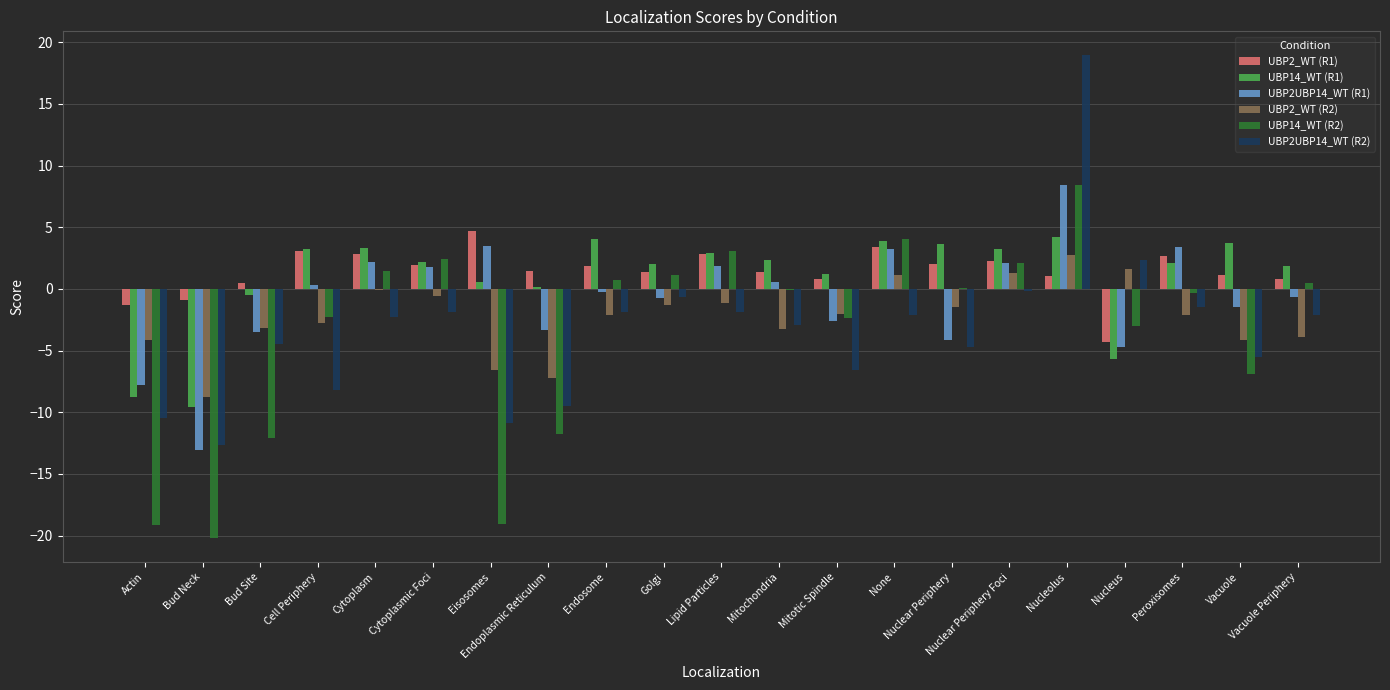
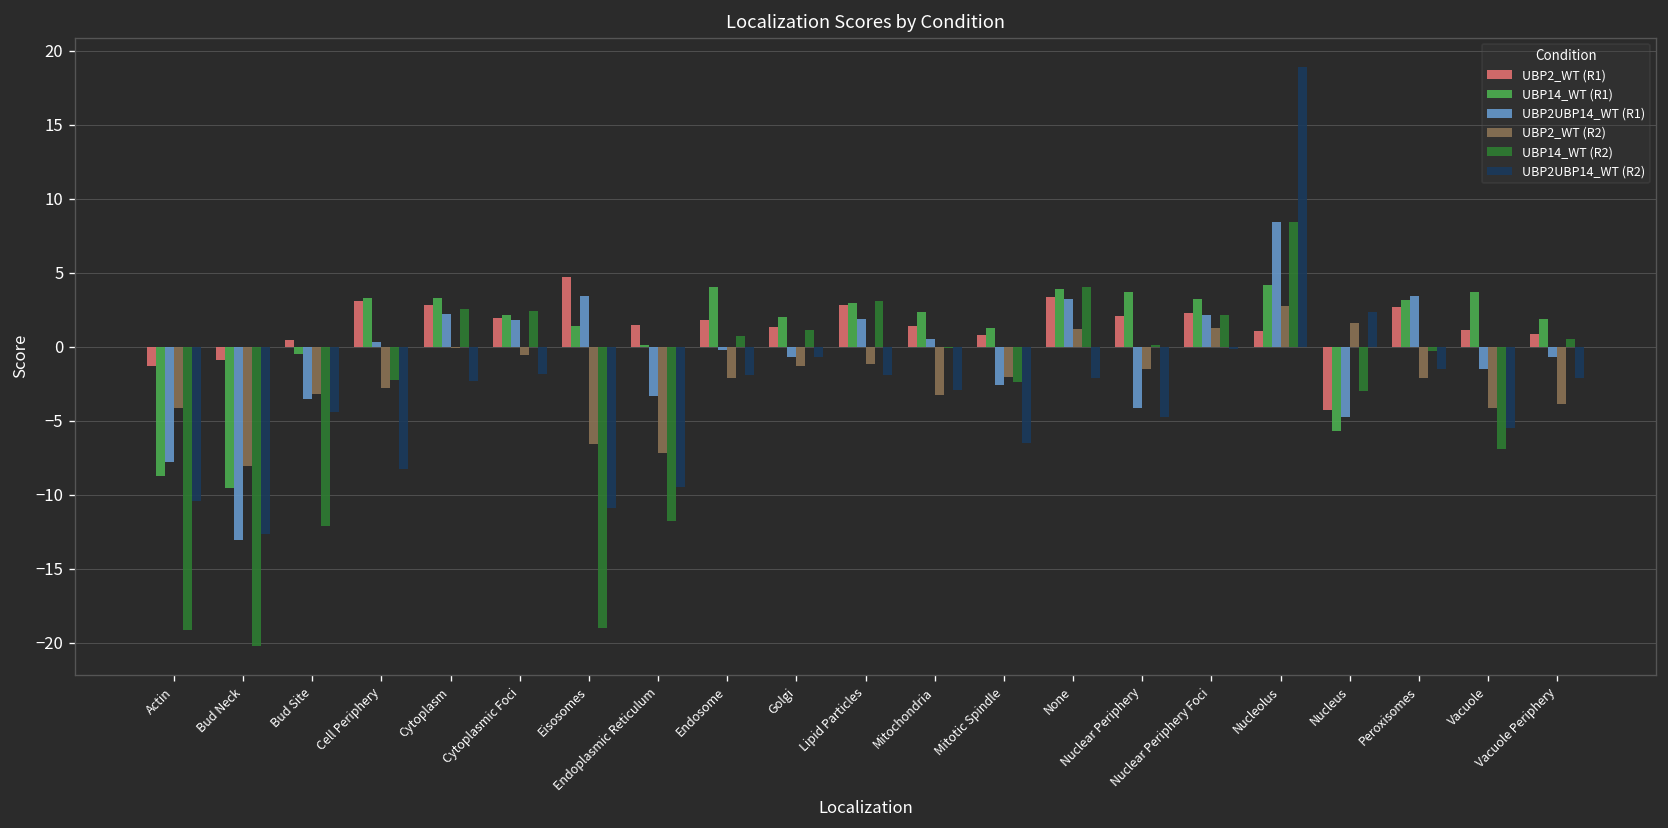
UBP2_WT (R2), Bud Neck: -8.8 -> -8.1
UBP14_WT (R2), Cytoplasm: 1.5 -> 2.5
UBP14_WT (R1), Eisosomes: 0.6 -> 1.4
UBP14_WT (R1), Peroxisomes: 2.1 -> 3.2
